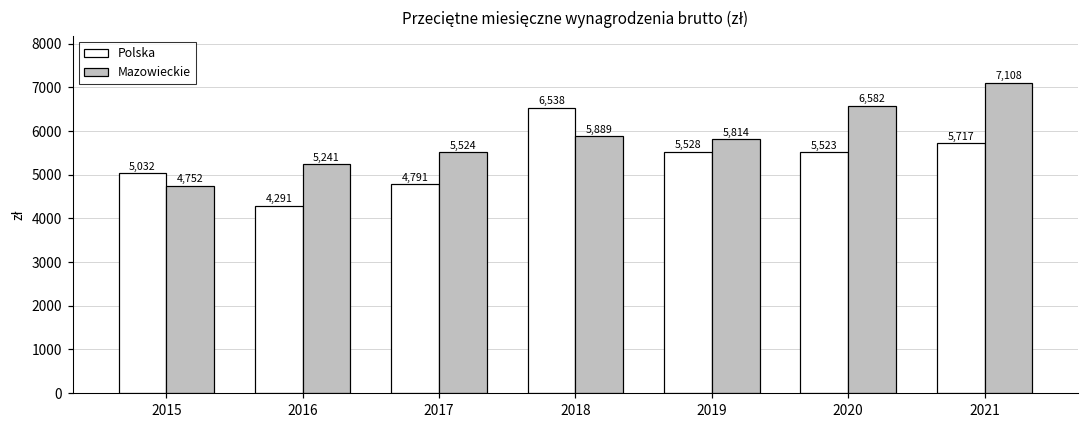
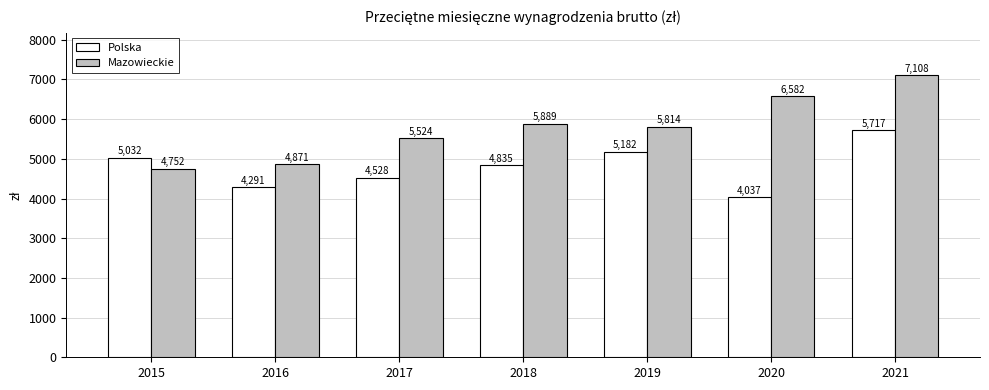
Mazowieckie, 2016: 5,241 -> 4,871
Polska, 2017: 4,791 -> 4,528
Polska, 2018: 6,538 -> 4,835
Polska, 2019: 5,528 -> 5,182
Polska, 2020: 5,523 -> 4,037
